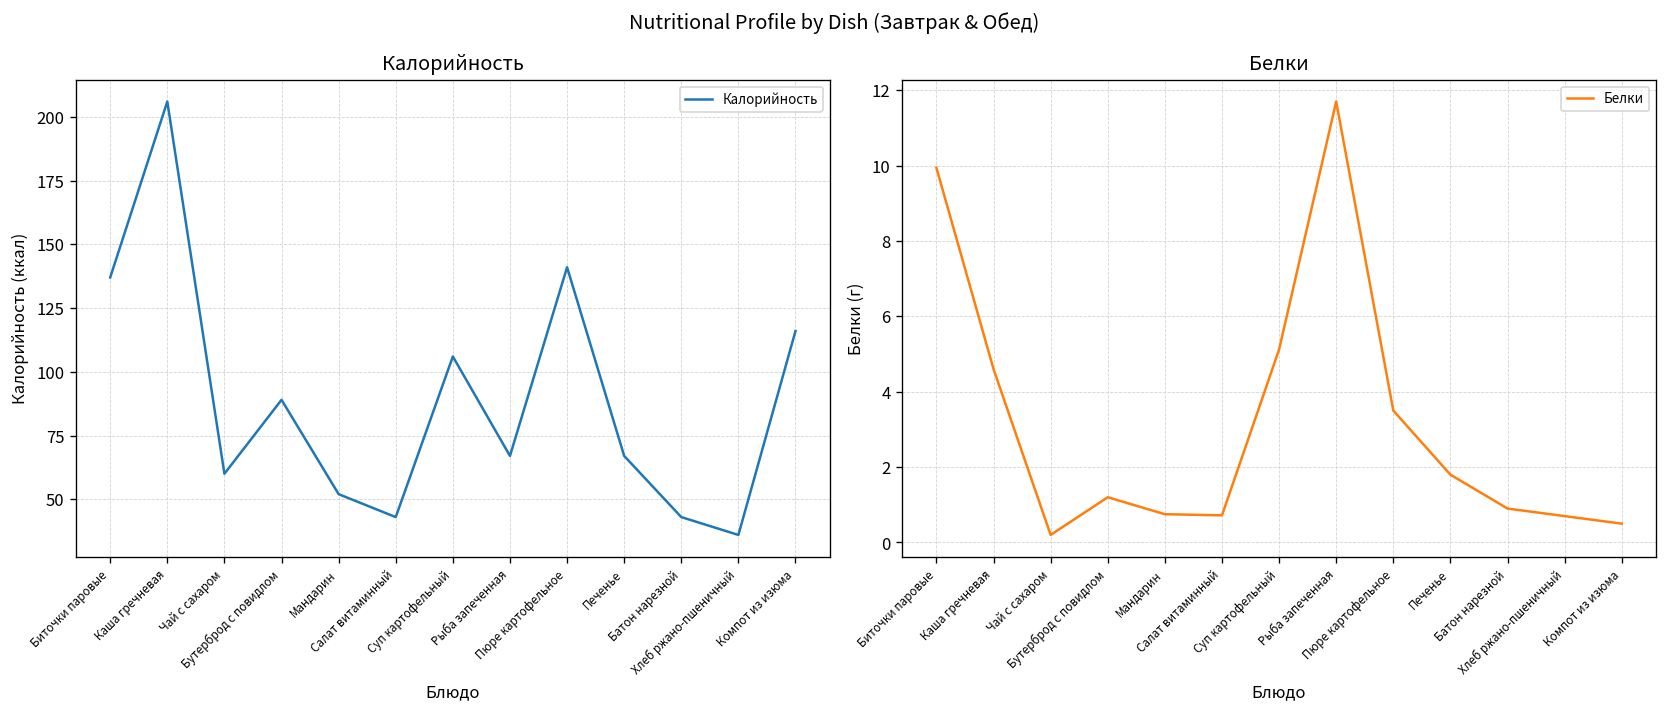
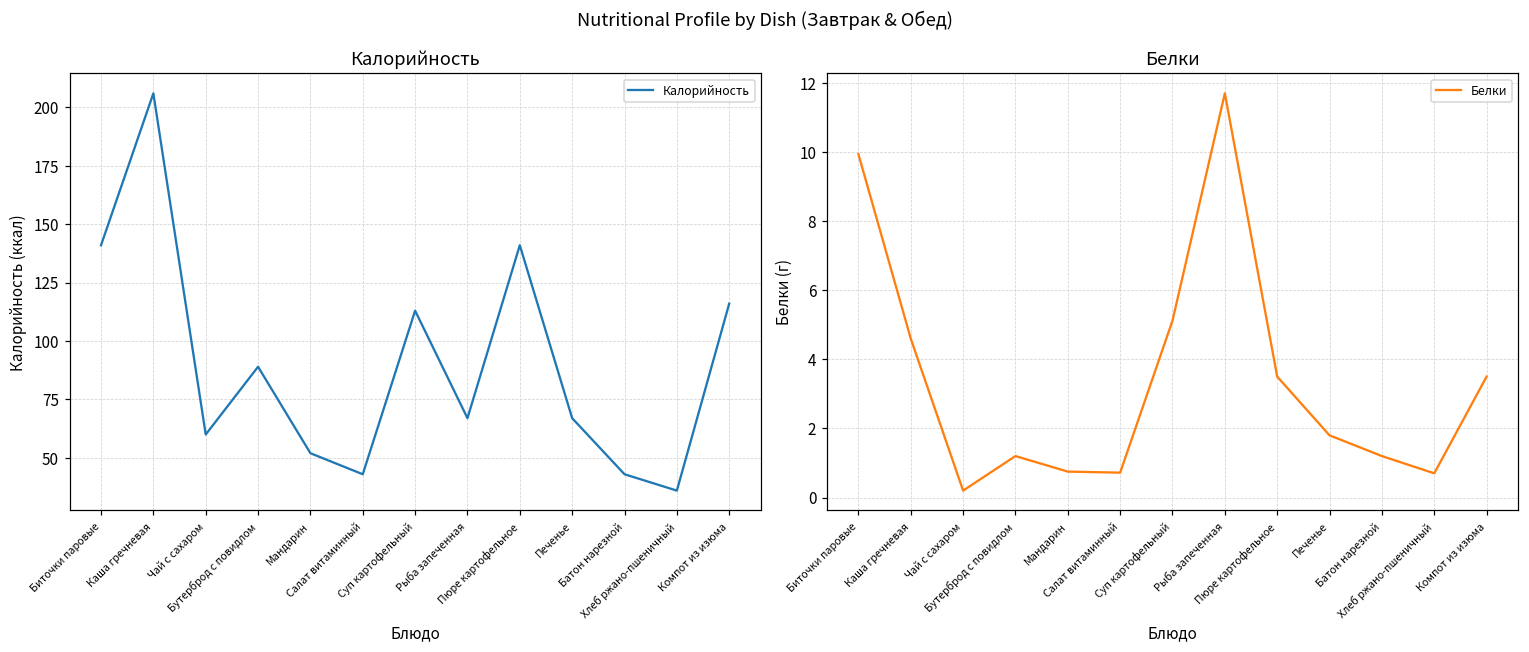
Калорийность, Биточки паровые: 137 -> 141
Калорийность, Суп картофельный: 106 -> 113
Белки, Батон нарезной: 0.9 -> 1.2
Белки, Компот из изюма: 0.5 -> 3.5
